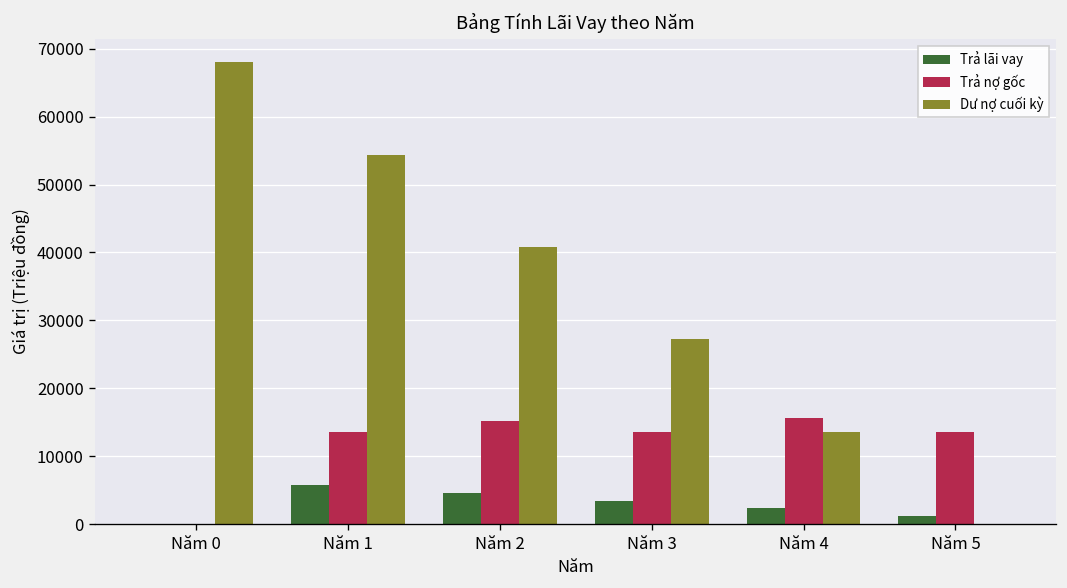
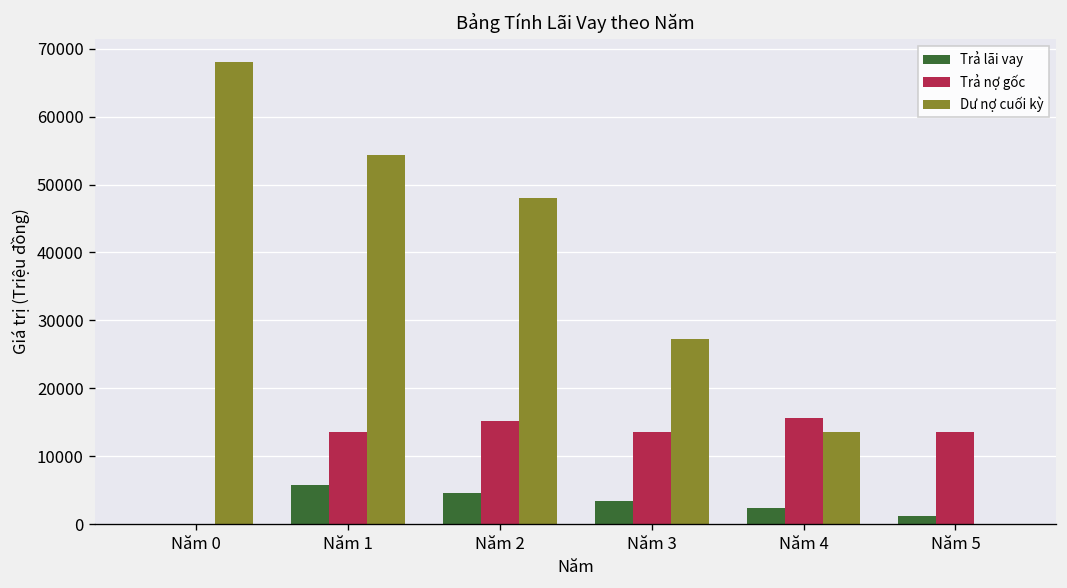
Dư nợ cuối kỳ, Năm 2: 41000 -> 48000
